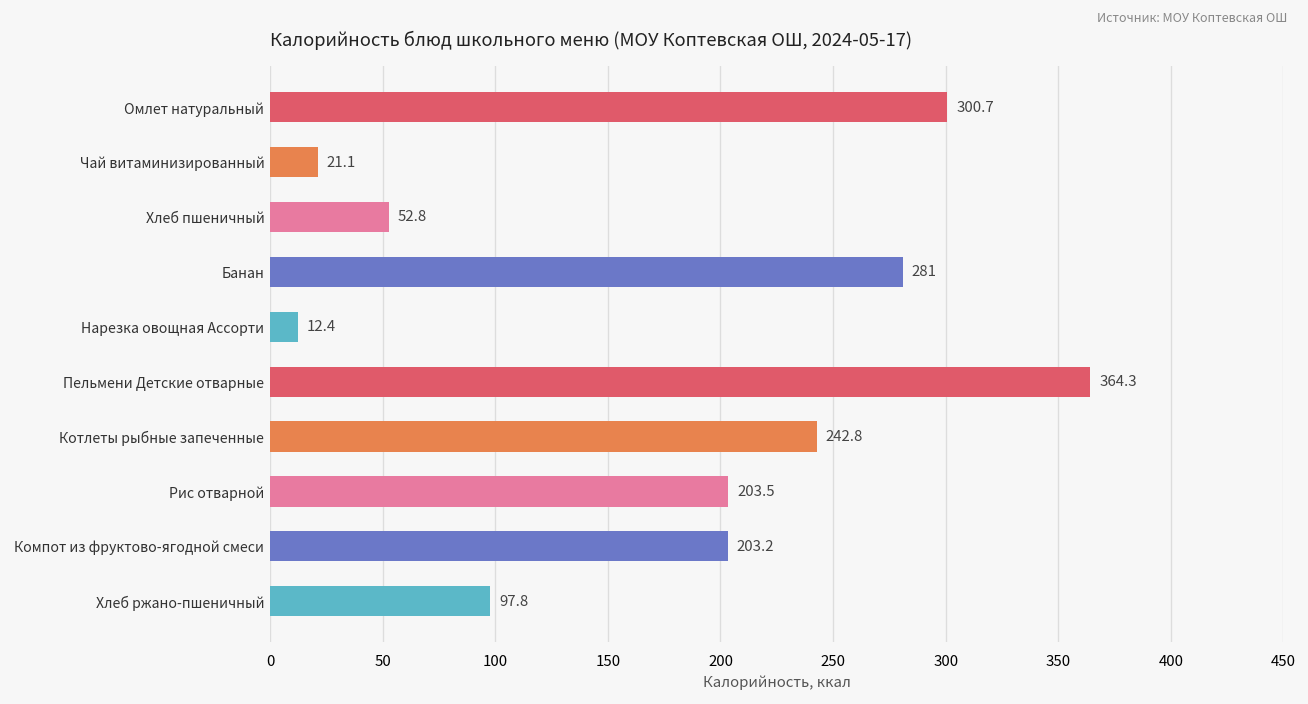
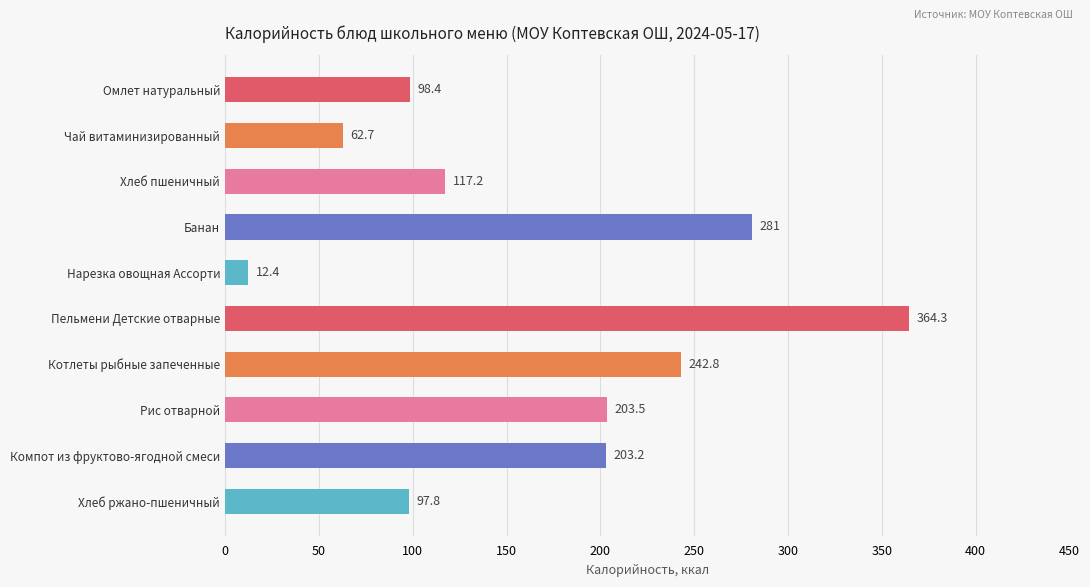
Омлет натуральный: 300.7 -> 98.4
Чай витаминизированный: 21.1 -> 62.7
Хлеб пшеничный: 52.8 -> 117.2
